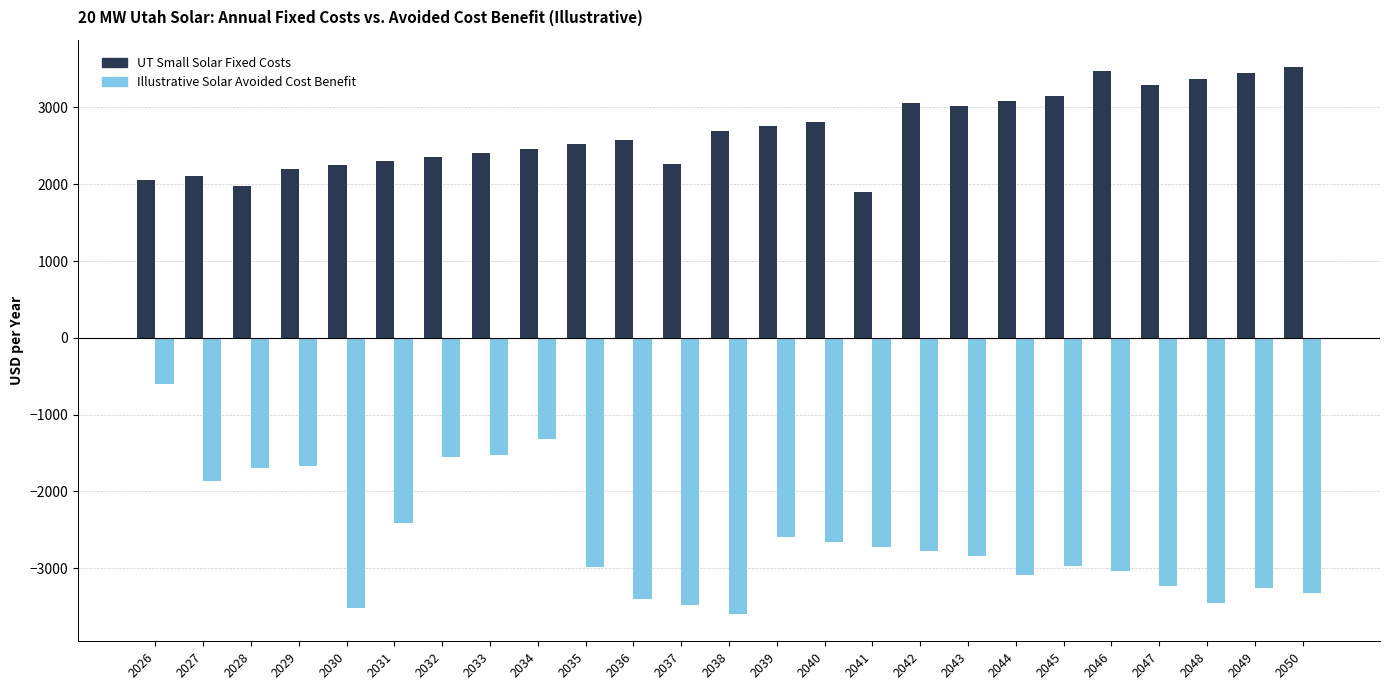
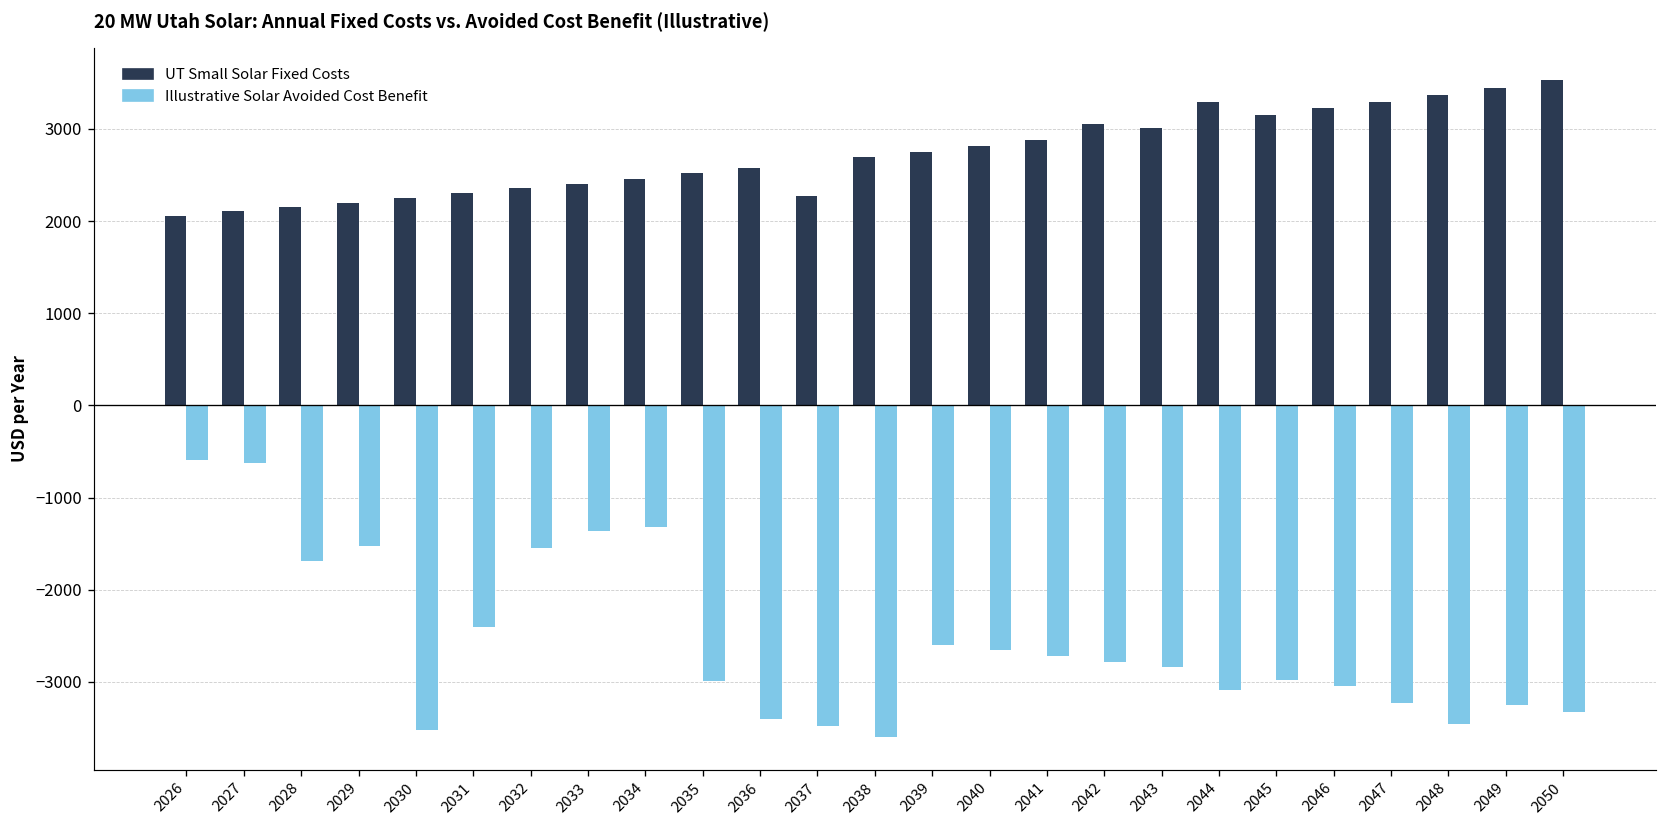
Illustrative Solar Avoided Cost Benefit, 2027: -1900 -> -600
UT Small Solar Fixed Costs, 2028: 2000 -> 2200
Illustrative Solar Avoided Cost Benefit, 2029: -1700 -> -1500
Illustrative Solar Avoided Cost Benefit, 2033: -1500 -> -1400
UT Small Solar Fixed Costs, 2041: 1900 -> 2900
UT Small Solar Fixed Costs, 2044: 3100 -> 3300
UT Small Solar Fixed Costs, 2046: 3500 -> 3200
